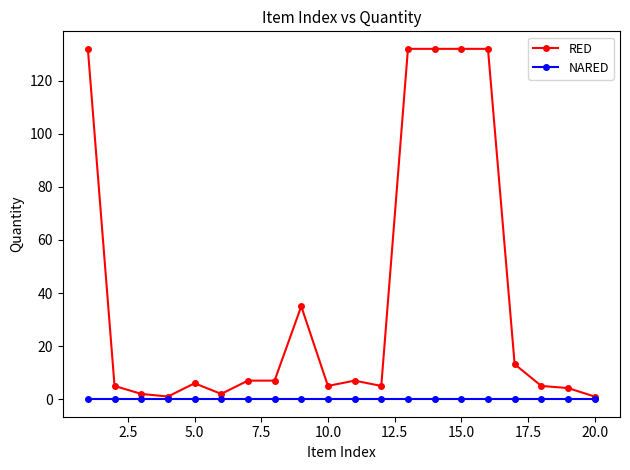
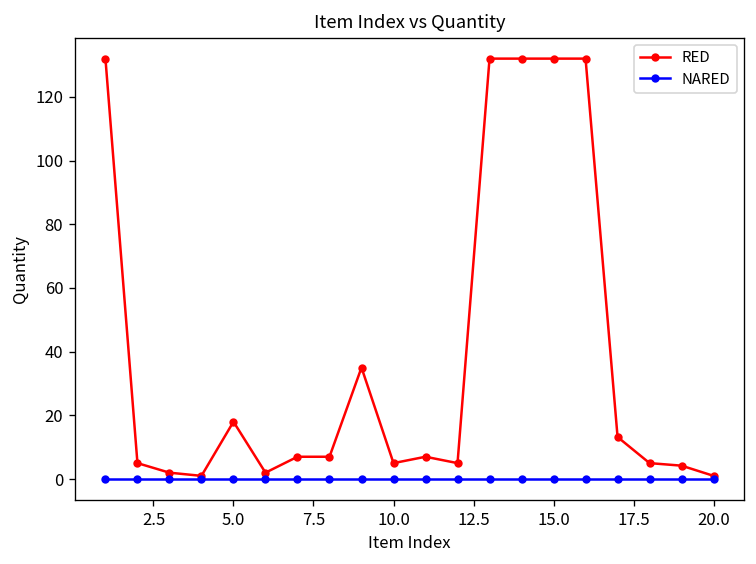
RED, 5.0: 6 -> 18
